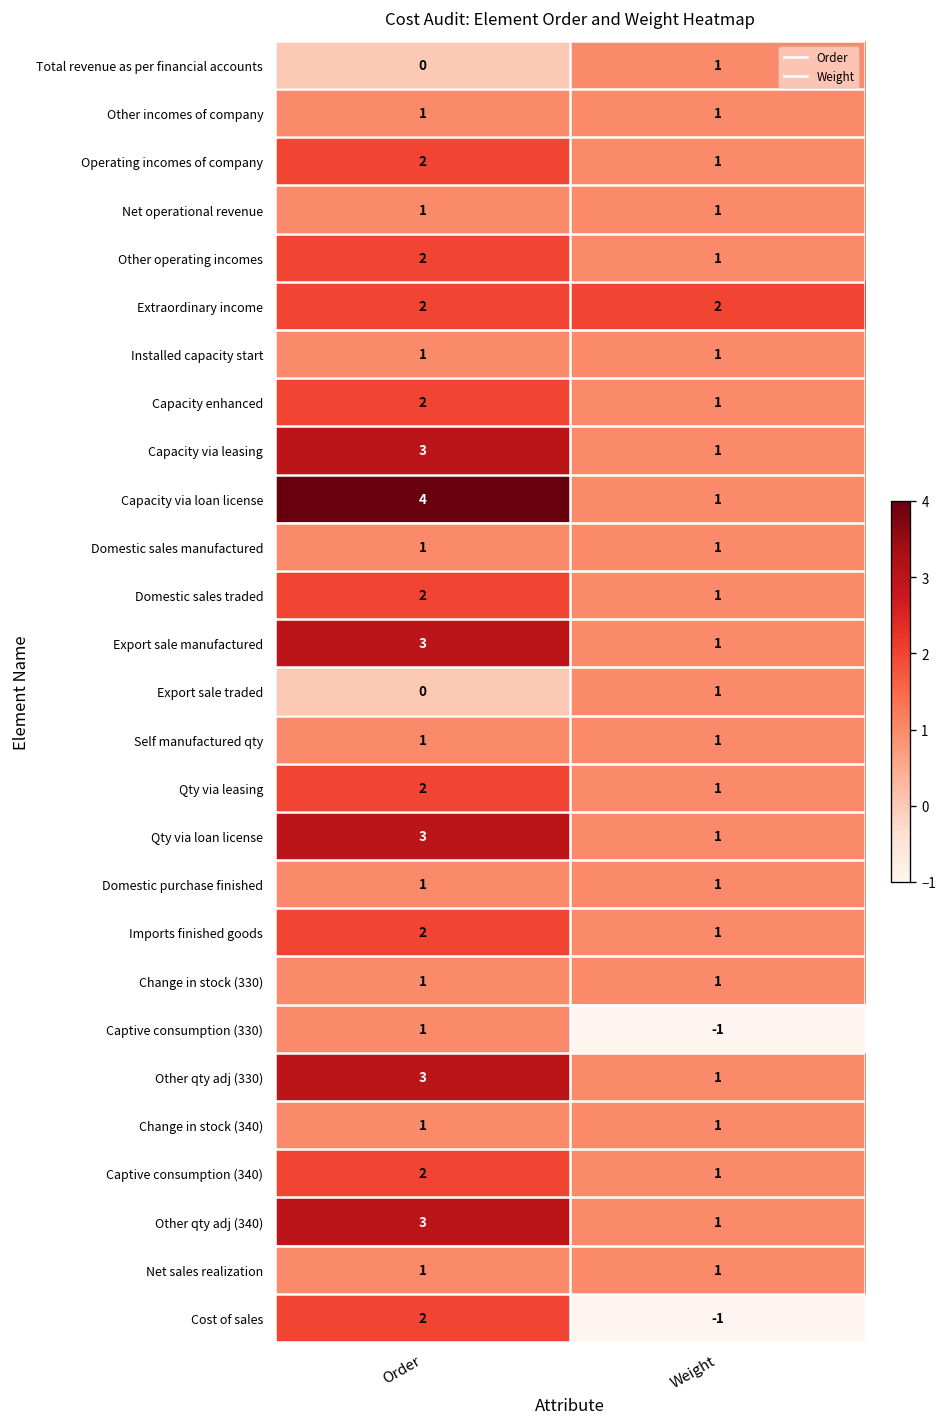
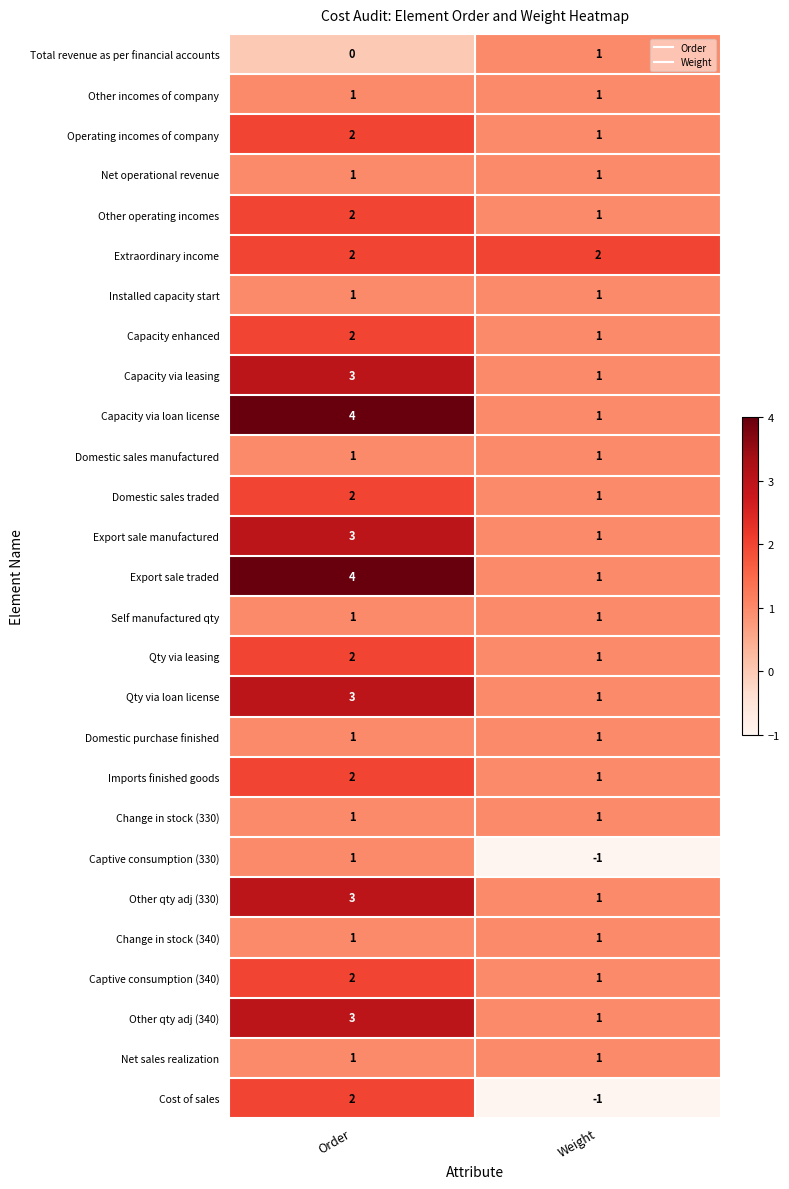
Export sale traded, Order: 0 -> 4
